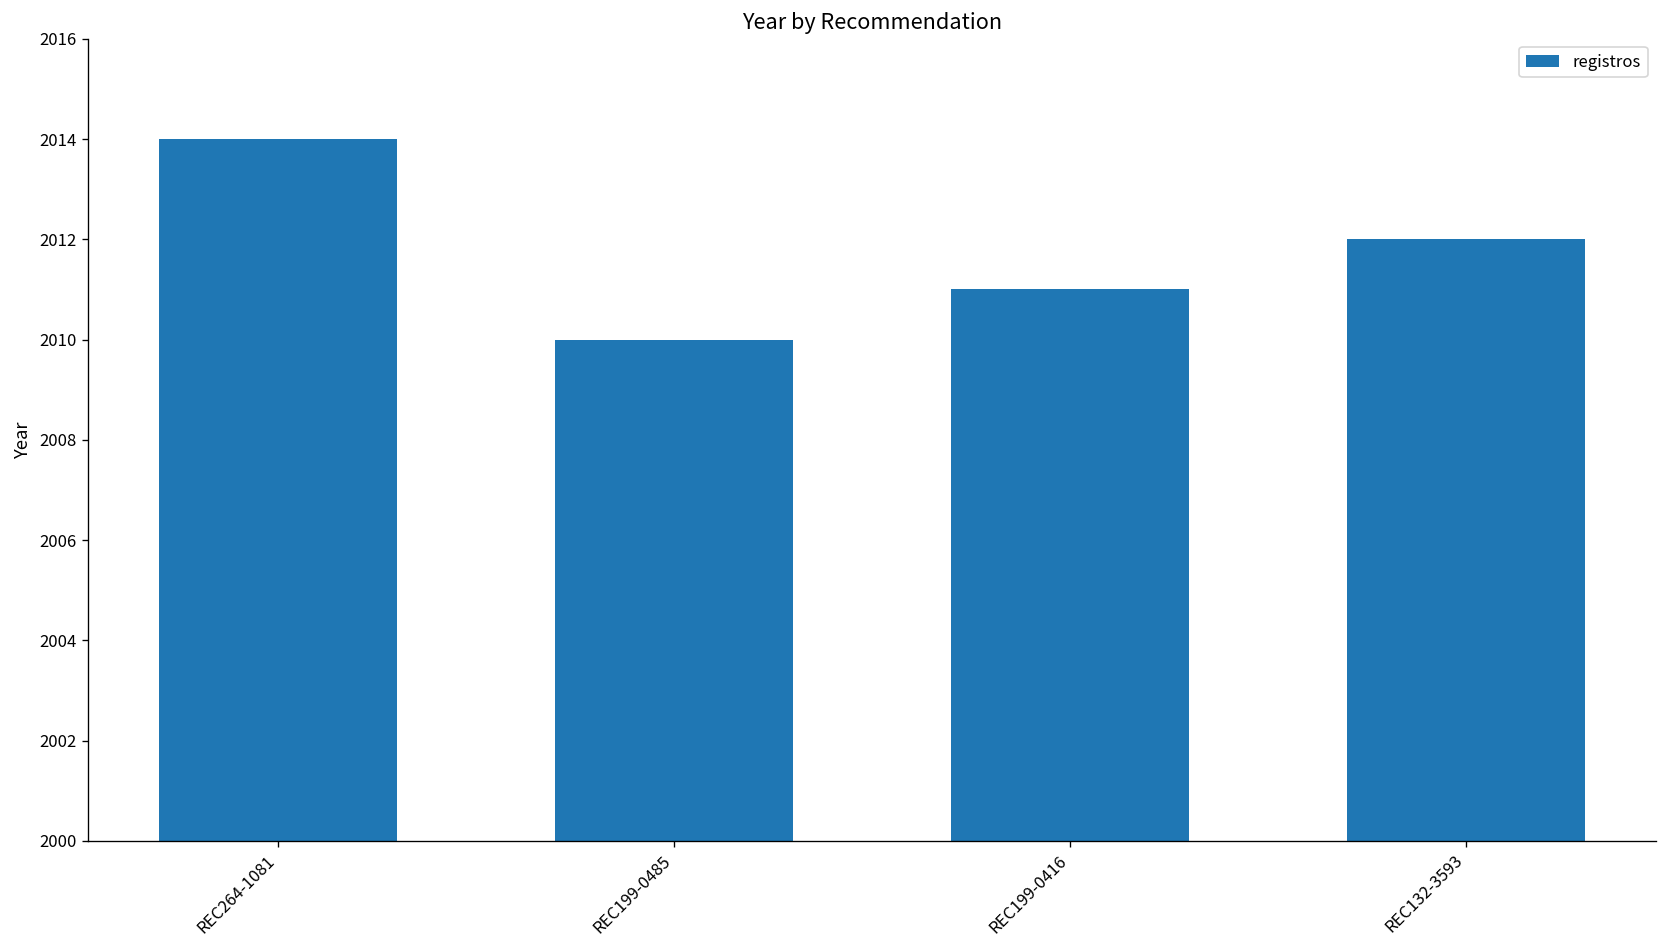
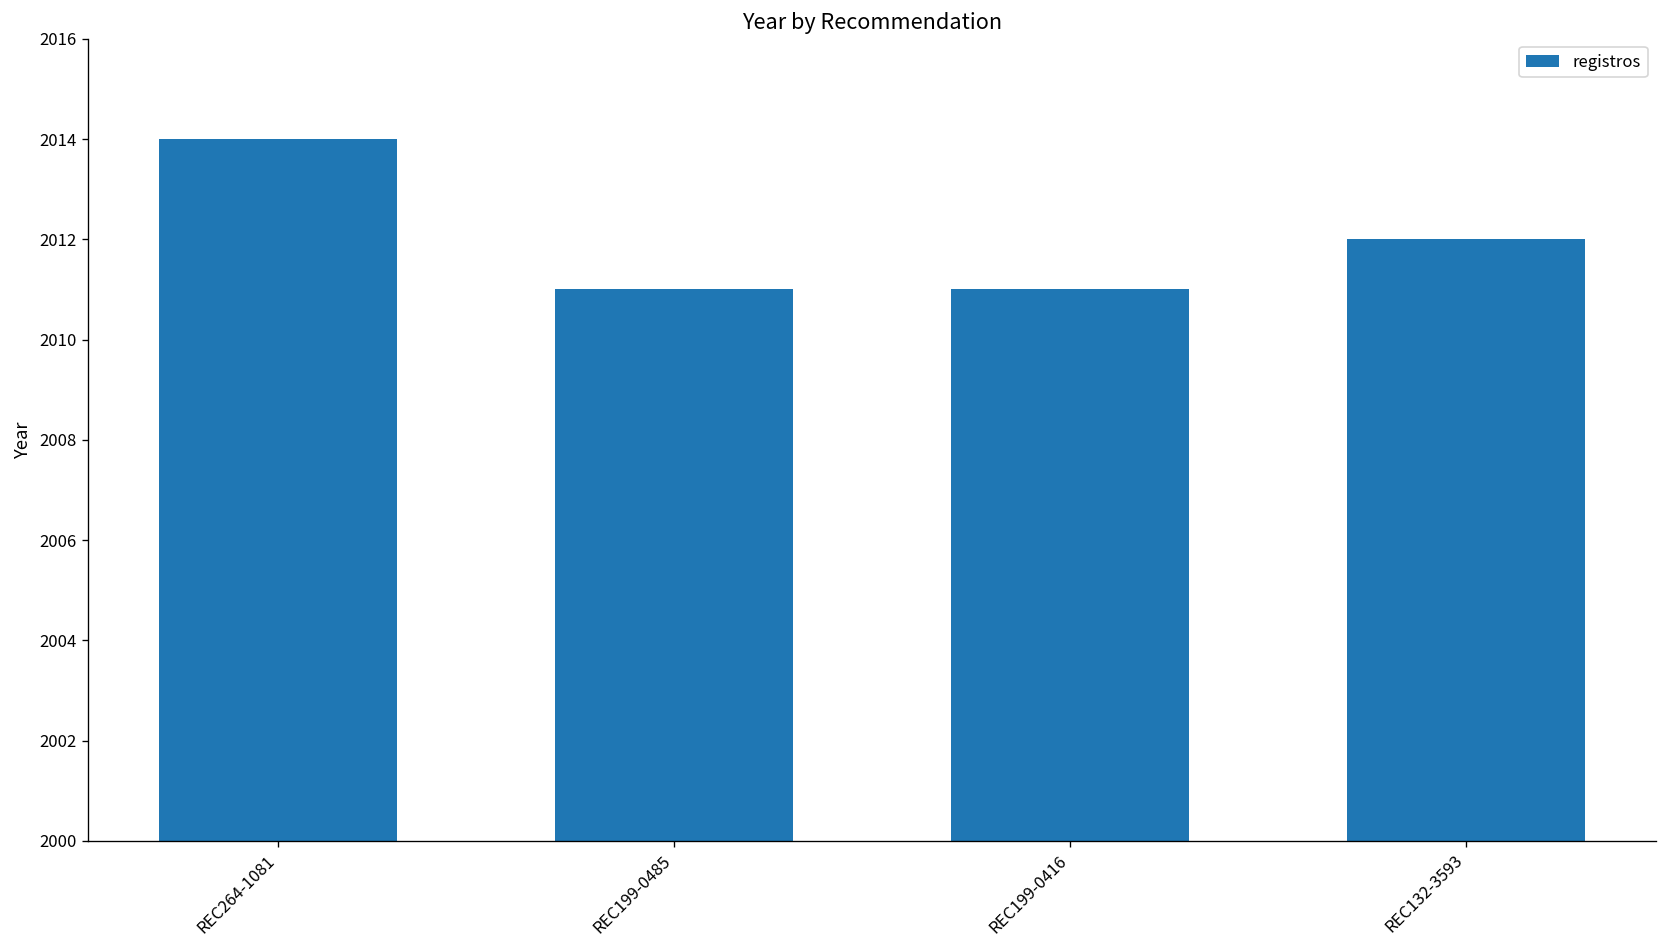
REC199-0485: 2010 -> 2011
